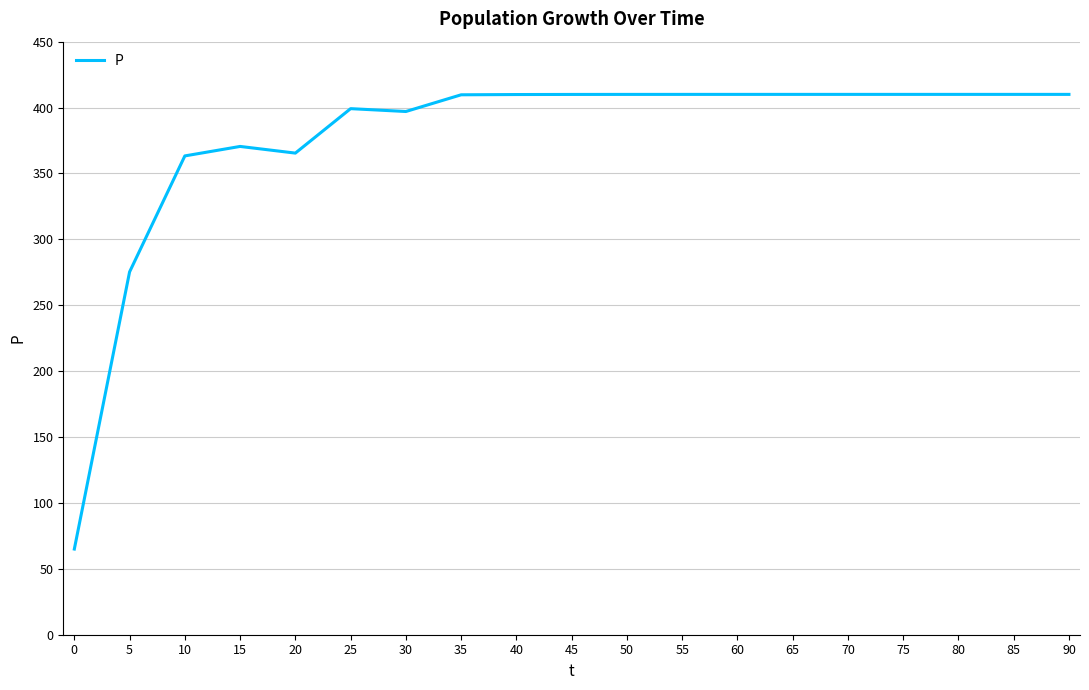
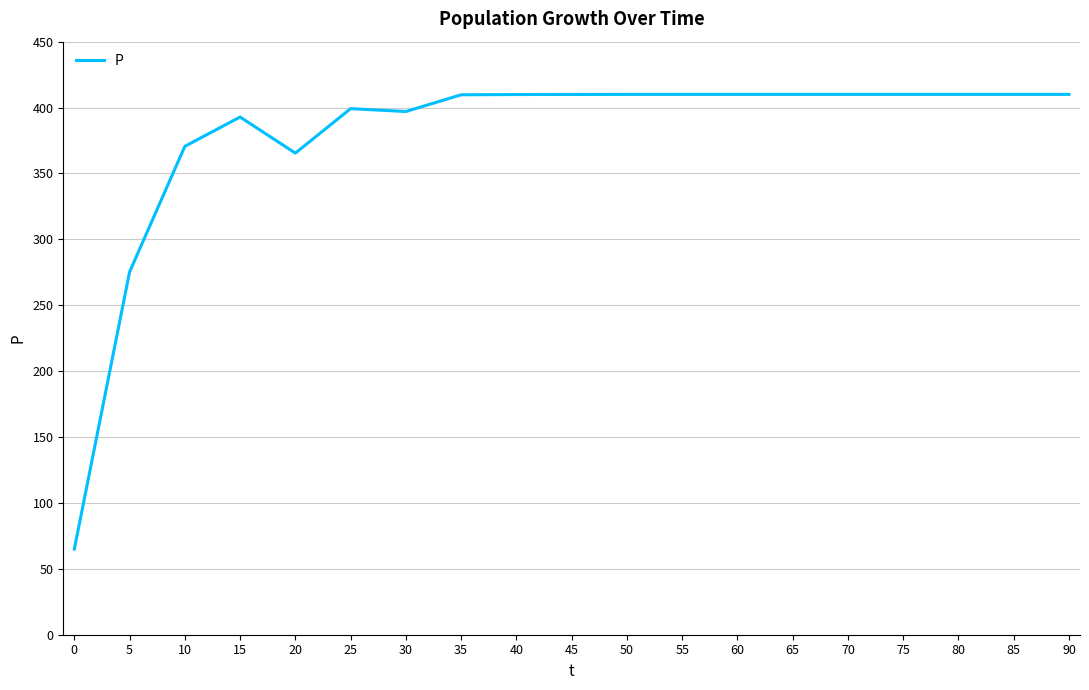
10: 363 -> 371
15: 371 -> 393
